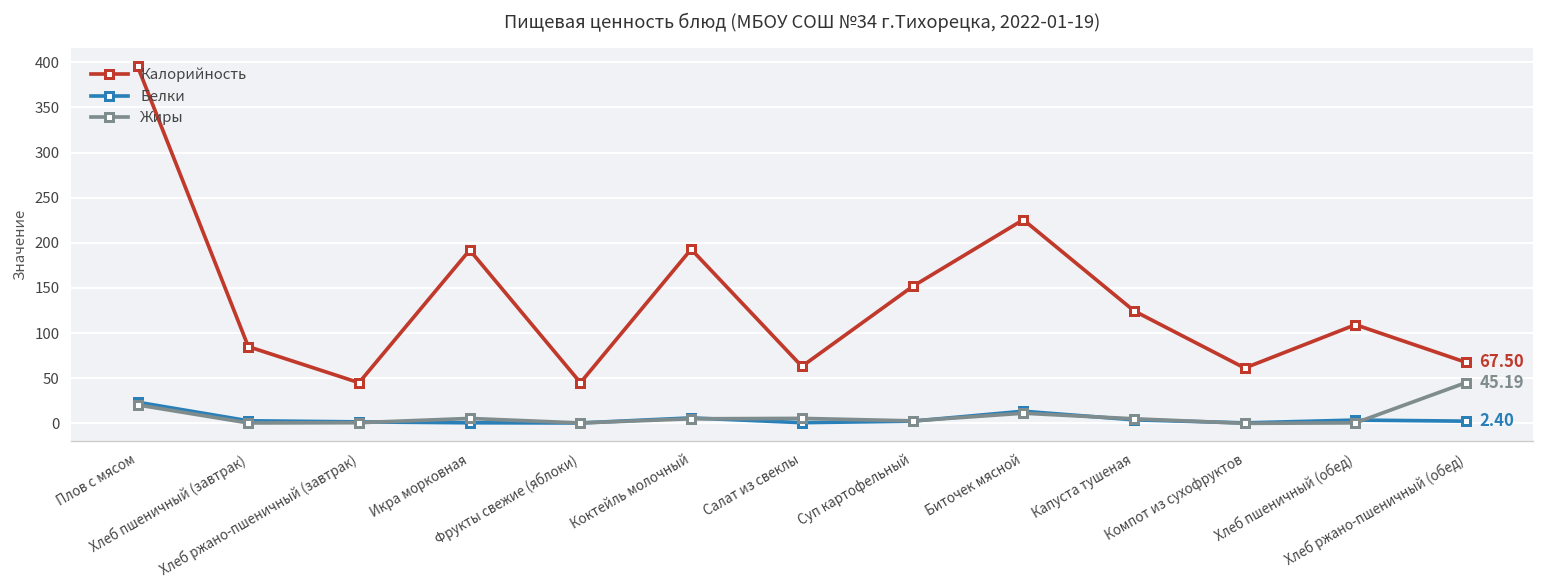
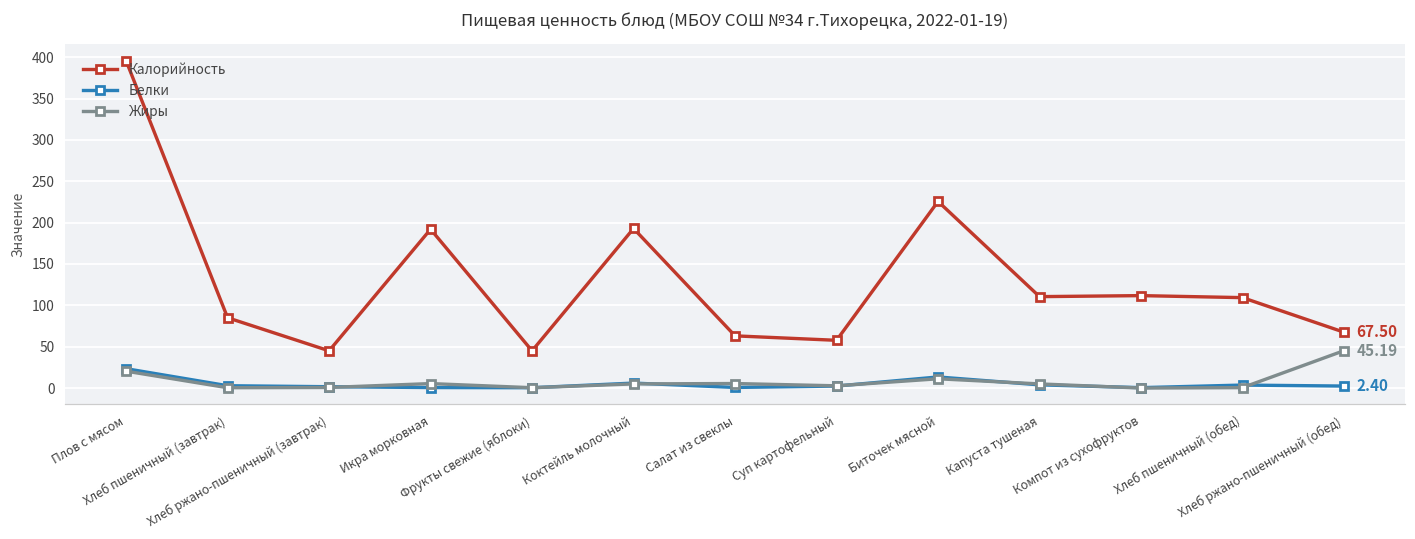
Калорийность, Суп картофельный: 150 -> 60
Калорийность, Капуста тушеная: 120 -> 110
Калорийность, Компот из сухофруктов: 60 -> 110
